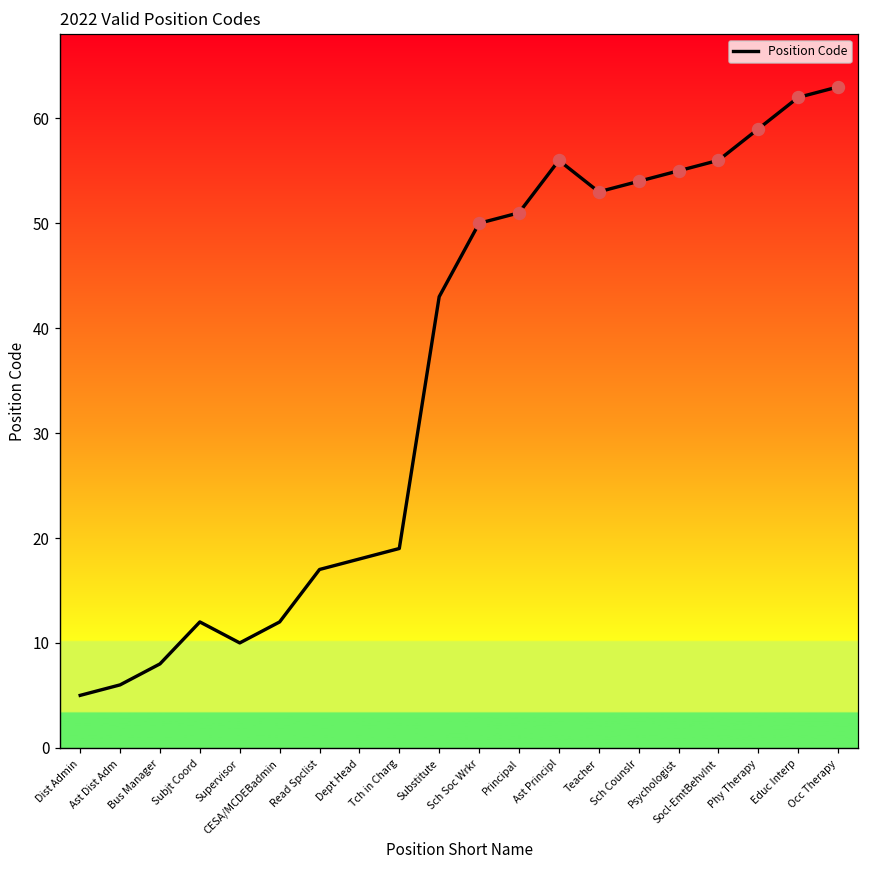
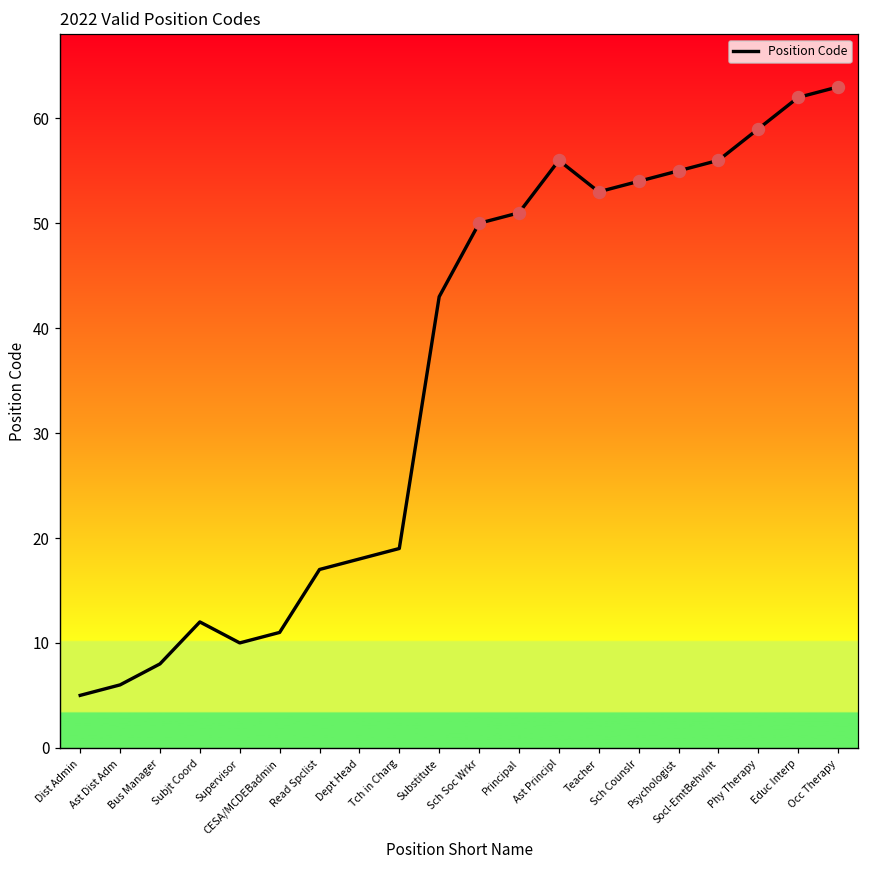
Position Code, CESA/MCDEBadmin: 12 -> 11
